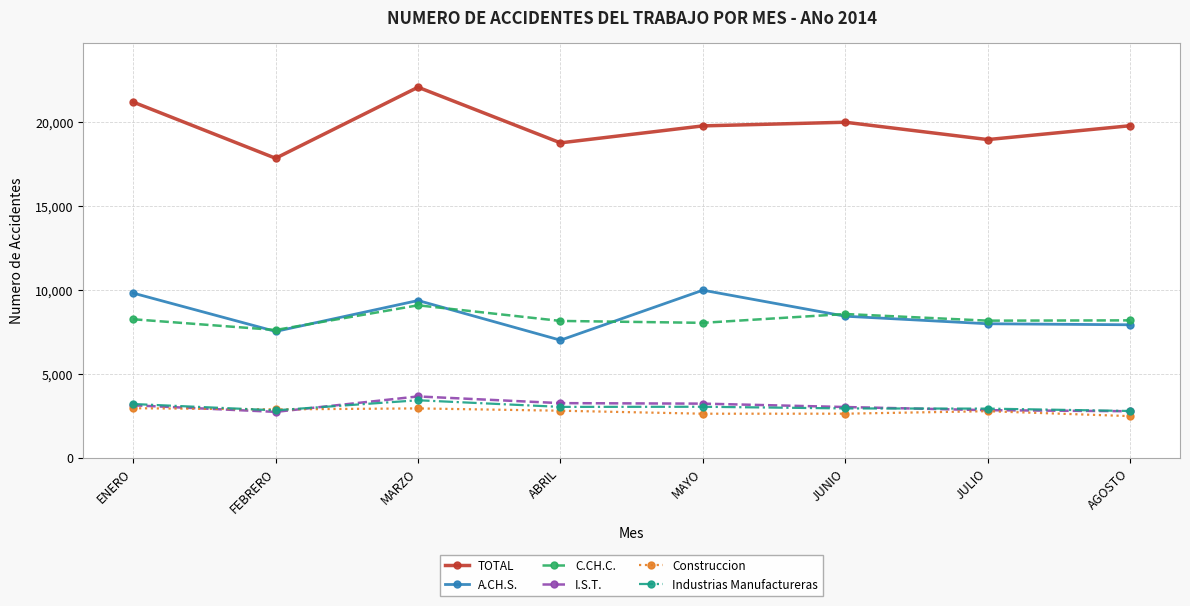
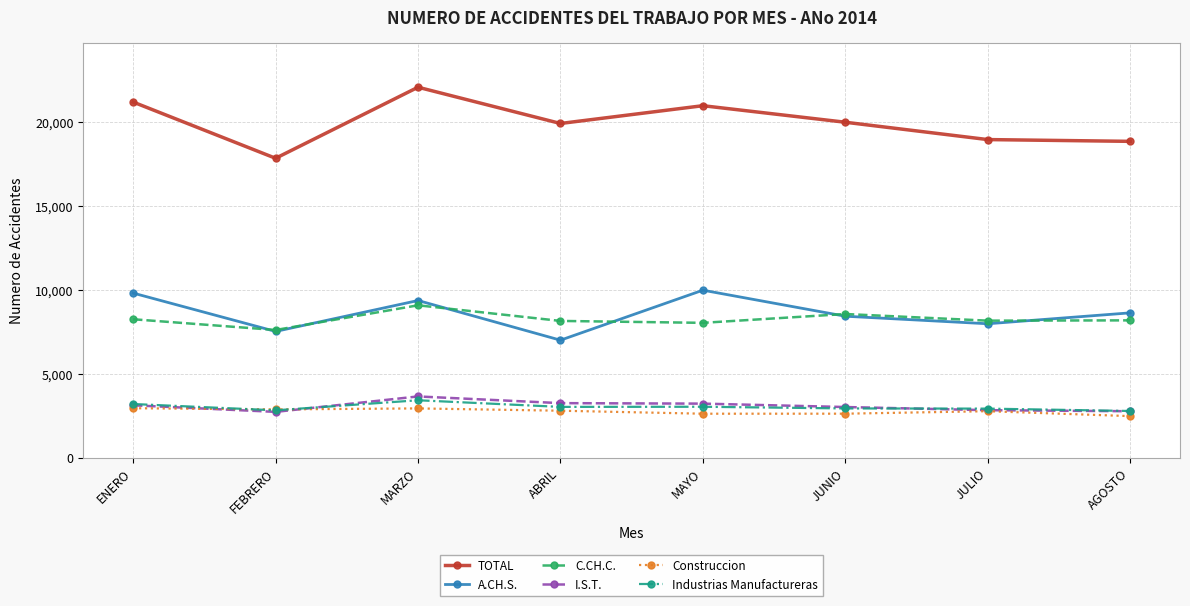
TOTAL, ABRIL: 18,800 -> 19,900
TOTAL, MAYO: 19,800 -> 21,000
TOTAL, AGOSTO: 19,800 -> 18,900
A.CH.S., AGOSTO: 7,900 -> 8,600
